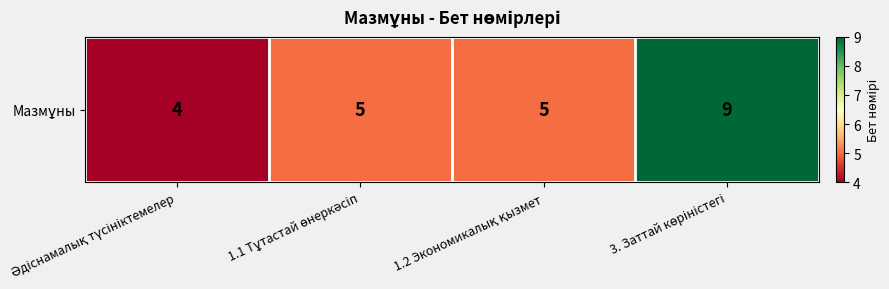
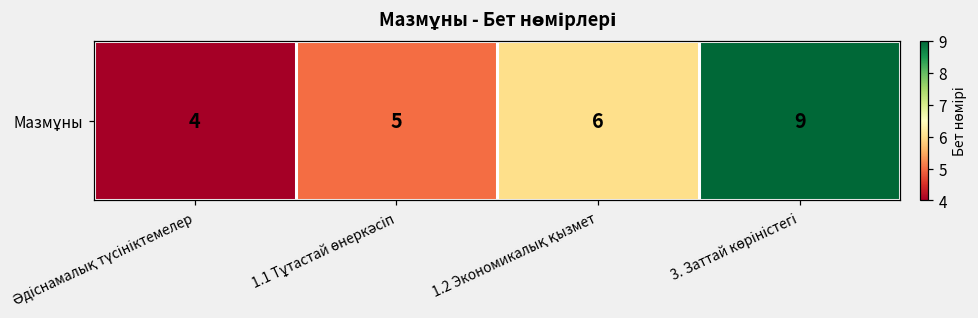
Мазмұны, 1.2 Экономикалық қызмет: 5 -> 6
